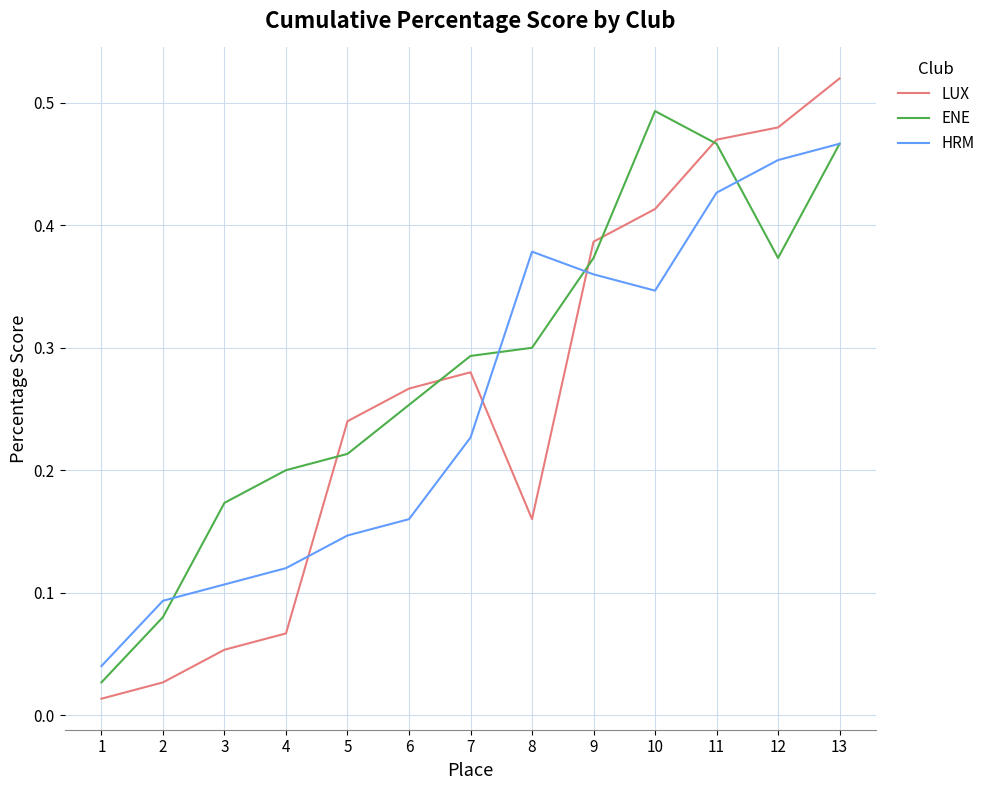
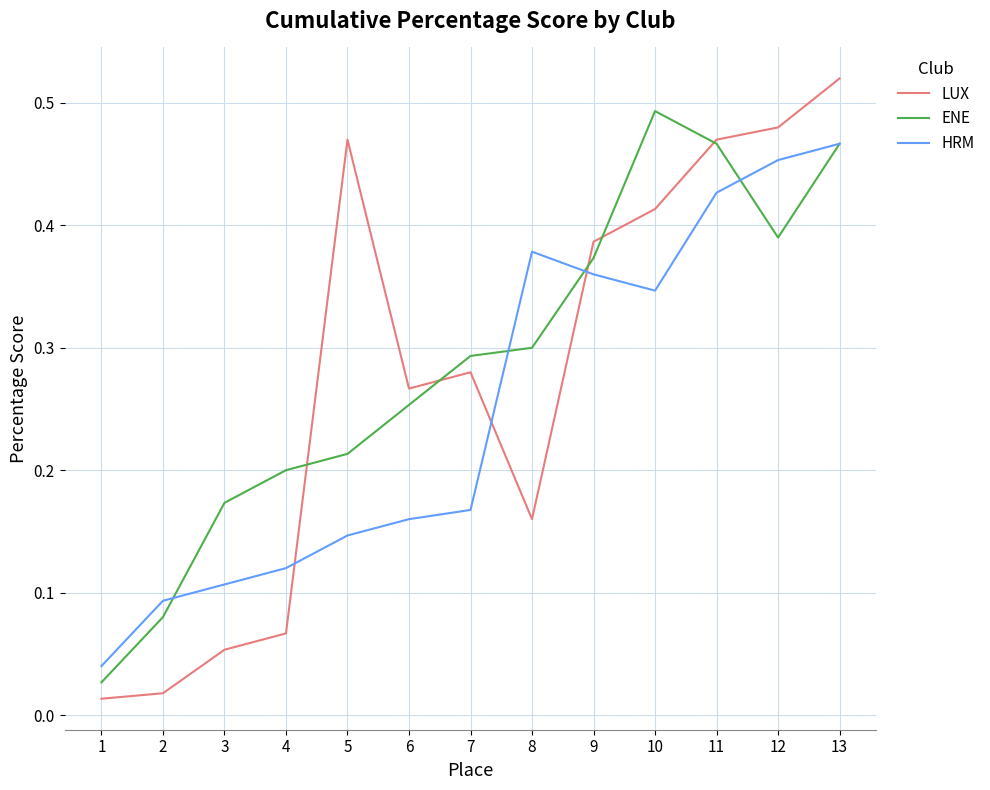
LUX, 2: 0.027 -> 0.018
LUX, 5: 0.24 -> 0.47
HRM, 7: 0.227 -> 0.168
ENE, 12: 0.373 -> 0.390
